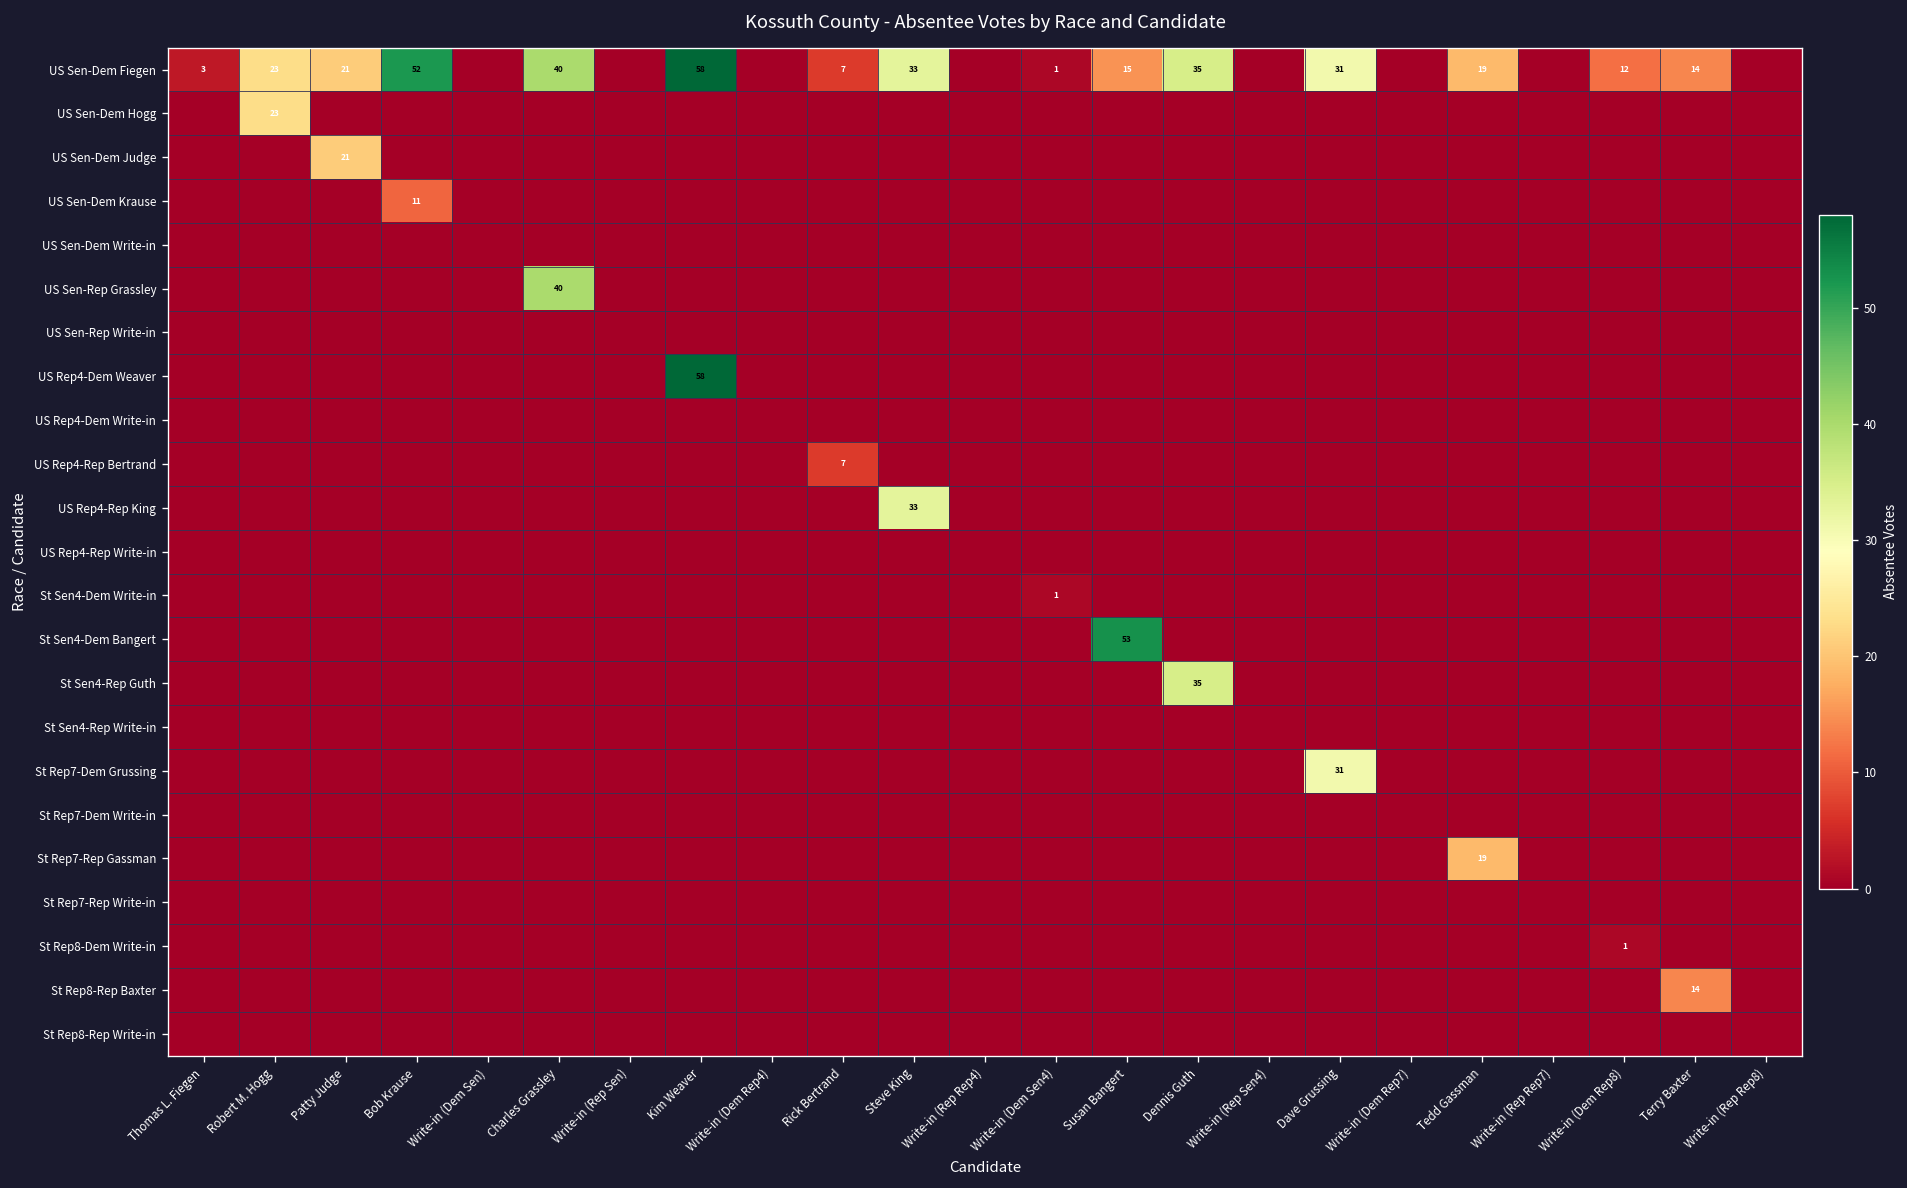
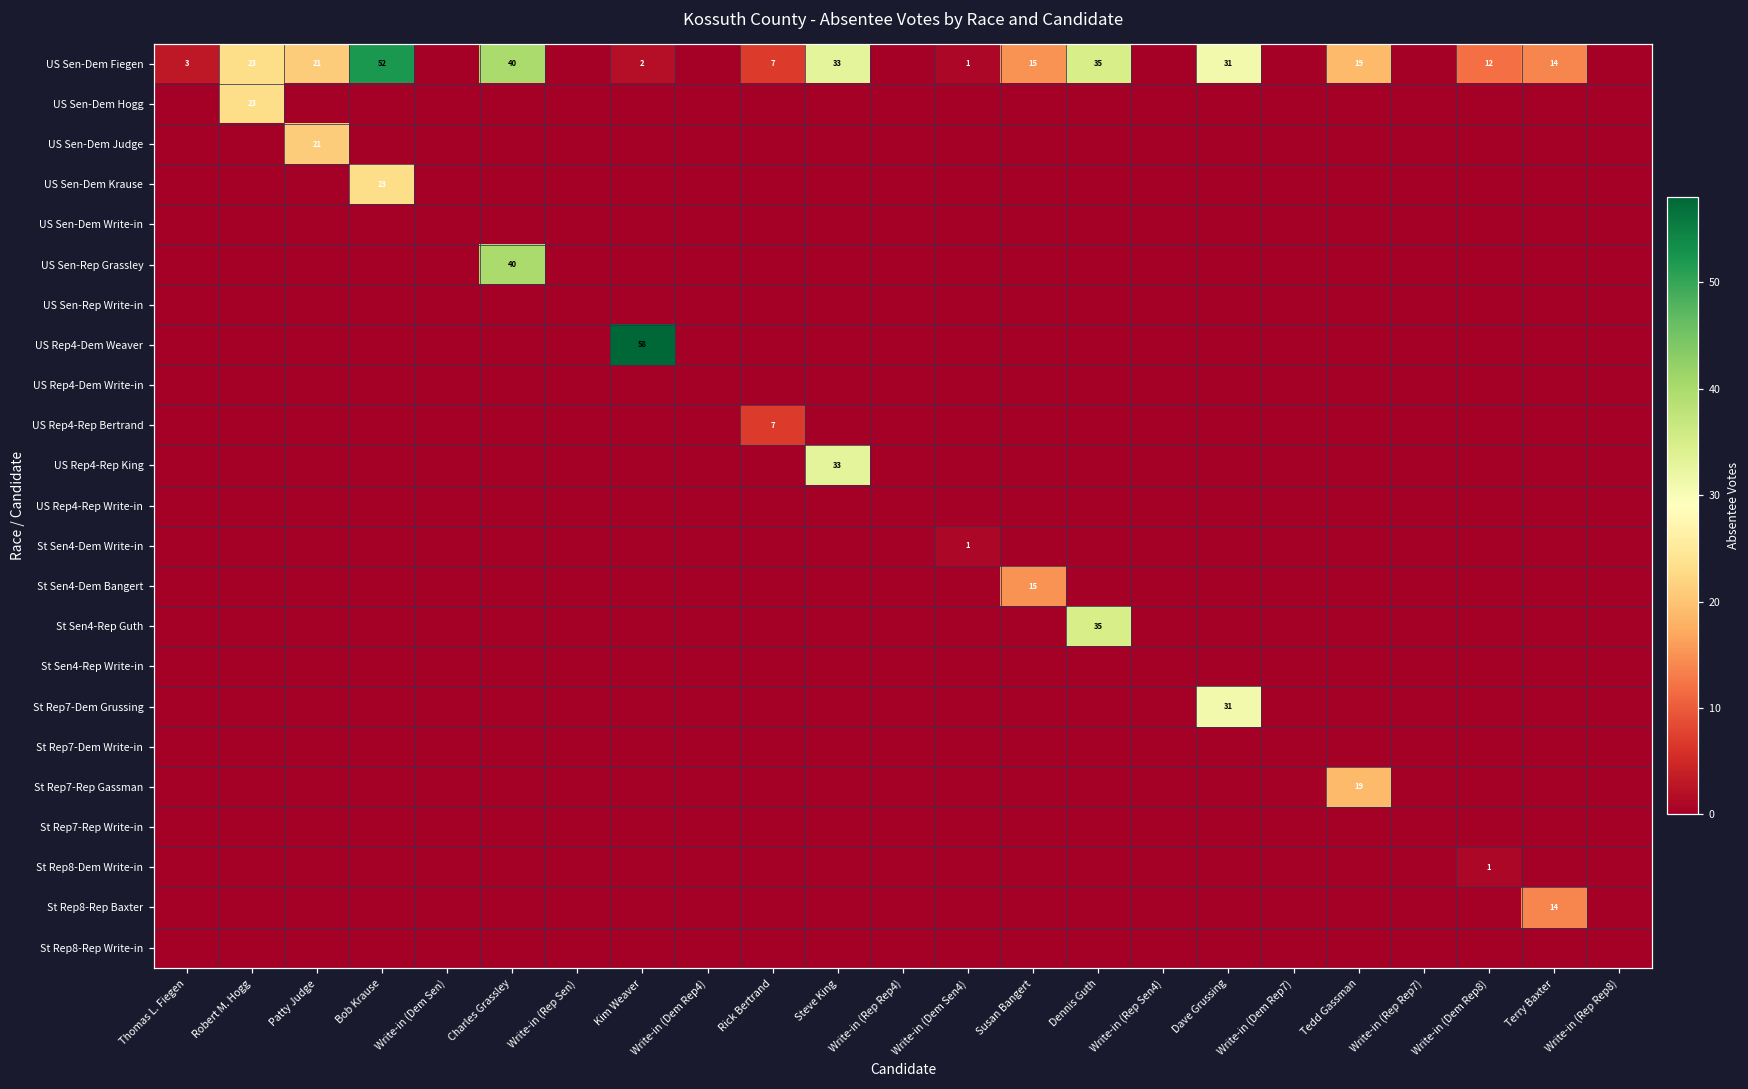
US Sen-Dem Fiegen, Kim Weaver: 58 -> 2
US Sen-Dem Krause, Bob Krause: 11 -> 23
St Sen4-Dem Bangert, Susan Bangert: 53 -> 15
